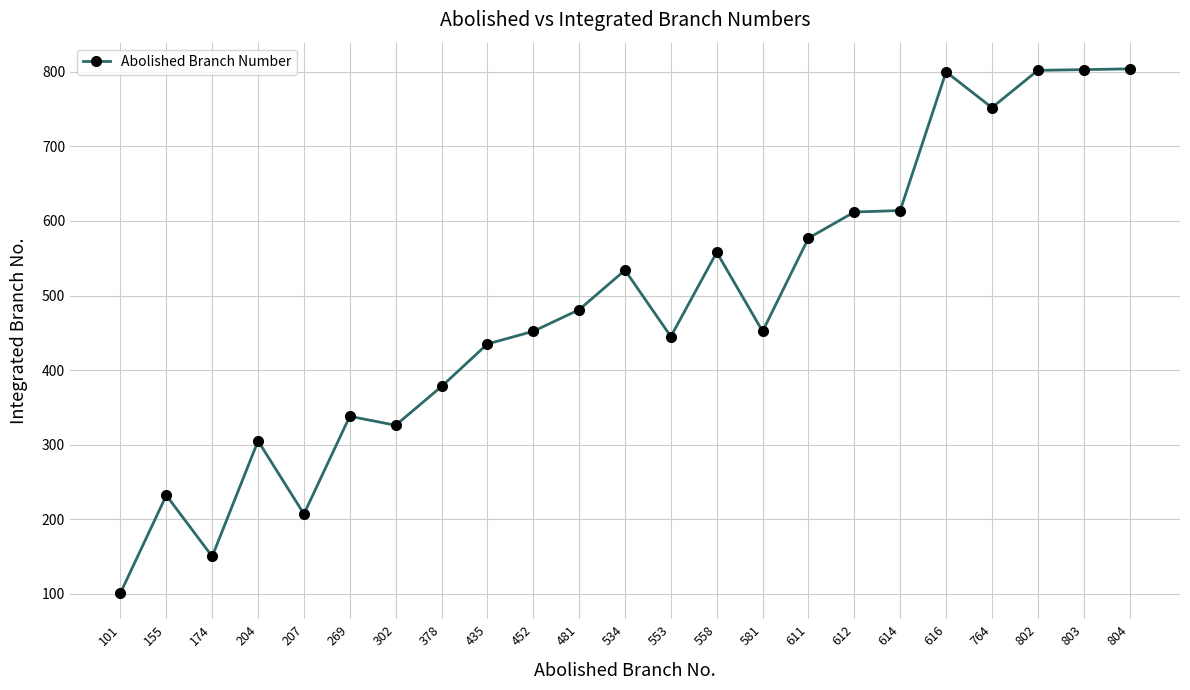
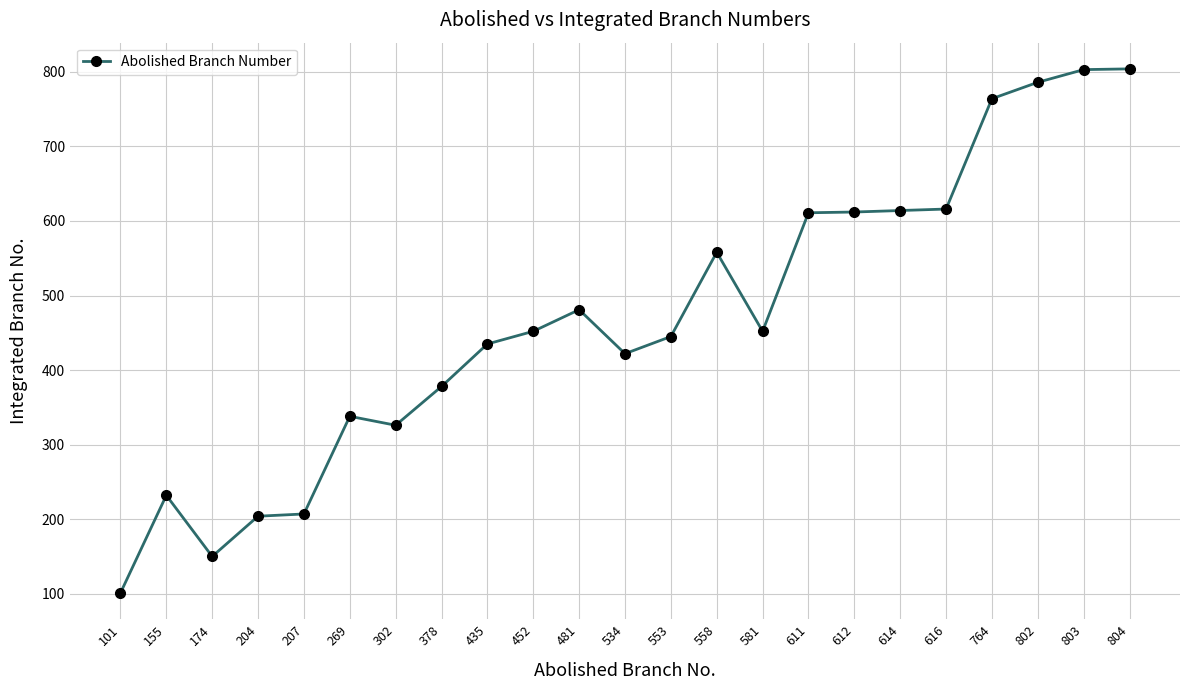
204: 310 -> 200
534: 530 -> 420
611: 580 -> 610
616: 800 -> 620
764: 750 -> 760
802: 800 -> 790
